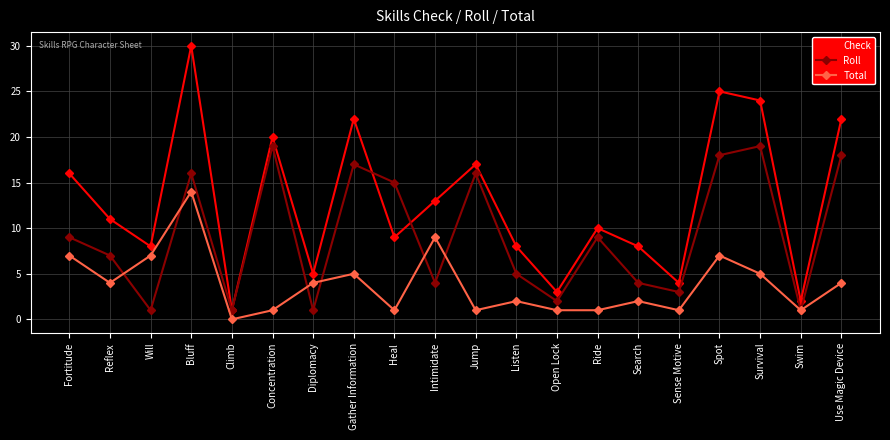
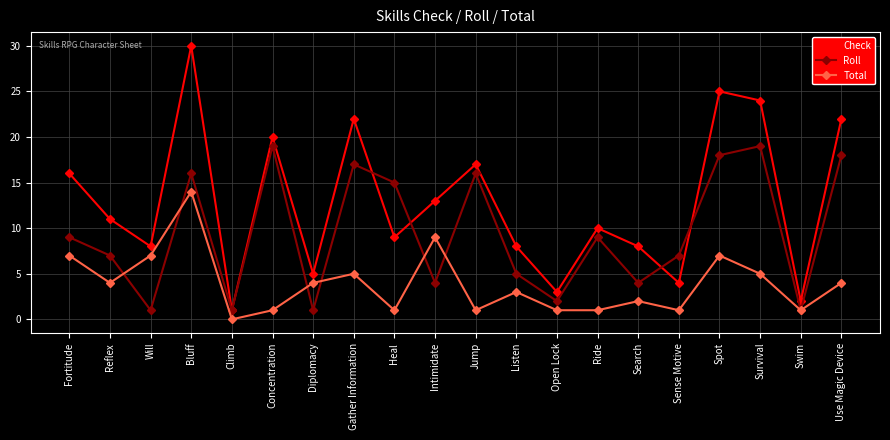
Total, Listen: 2 -> 3
Roll, Sense Motive: 3 -> 7
